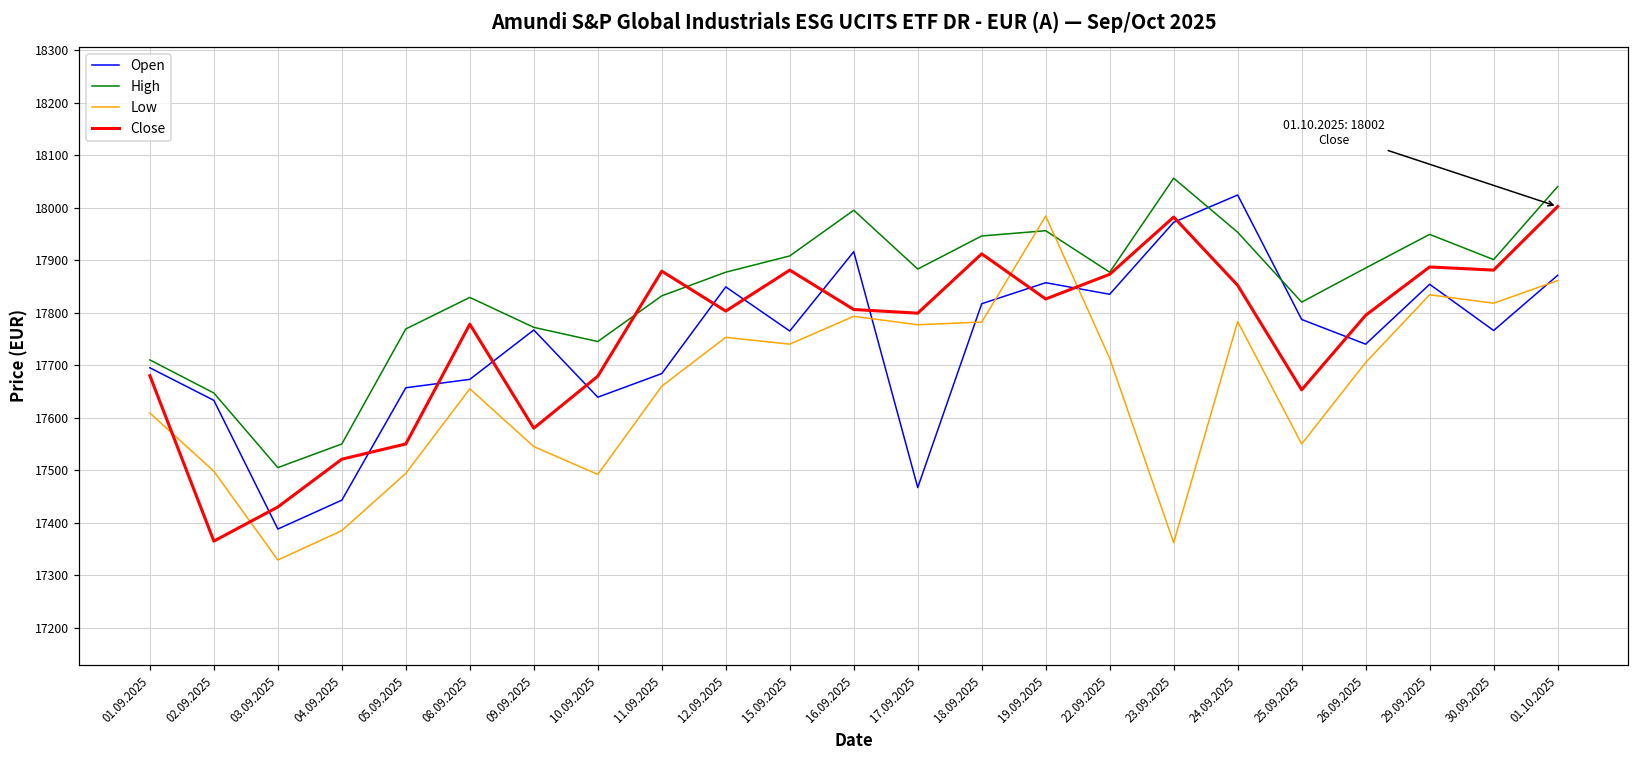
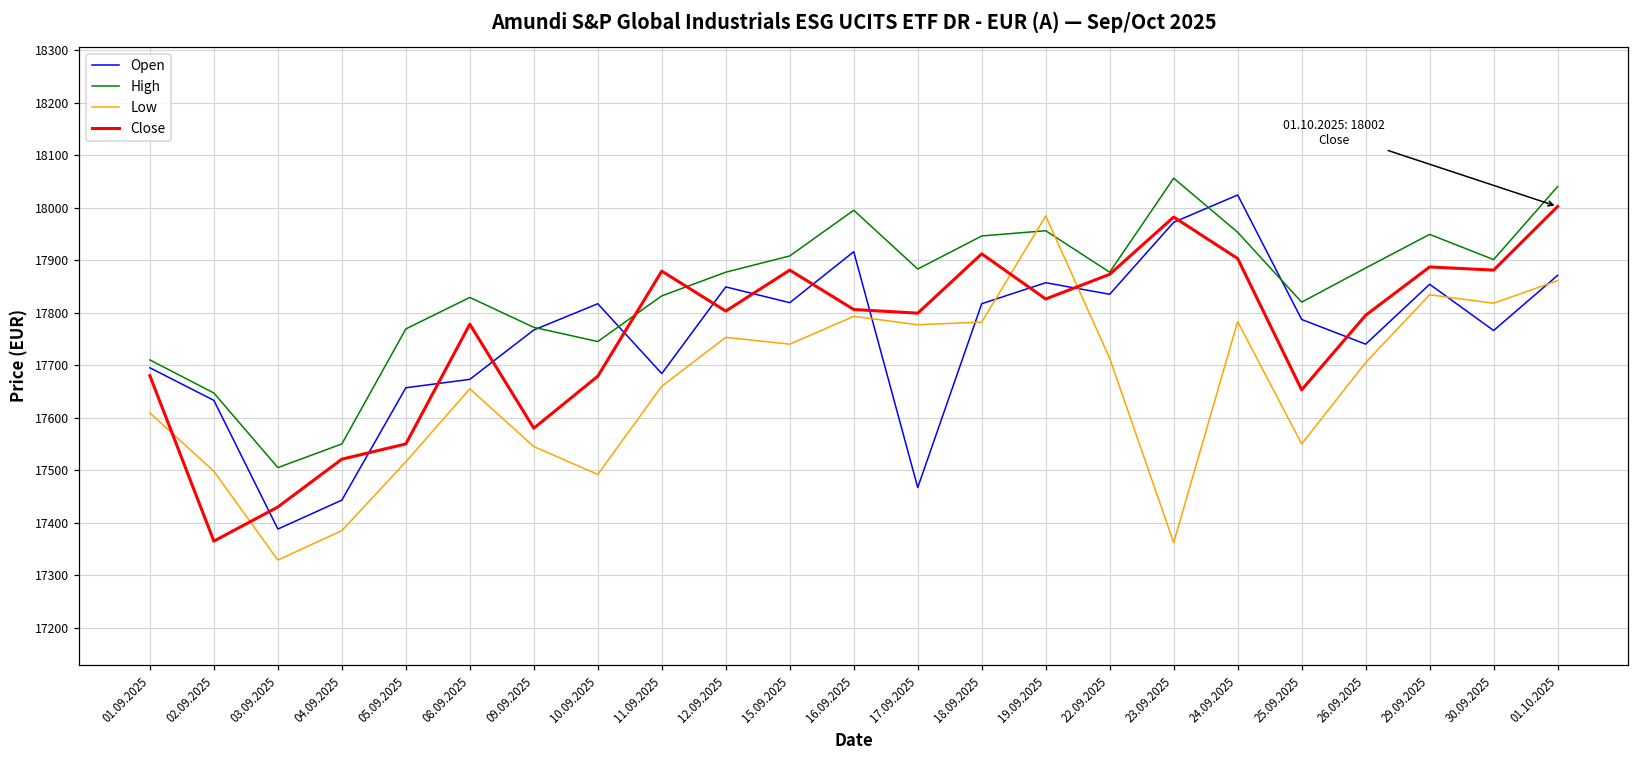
Low, 05.09.2025: 17490 -> 17520
Open, 10.09.2025: 17640 -> 17820
Open, 15.09.2025: 17770 -> 17820
Close, 24.09.2025: 17850 -> 17900
